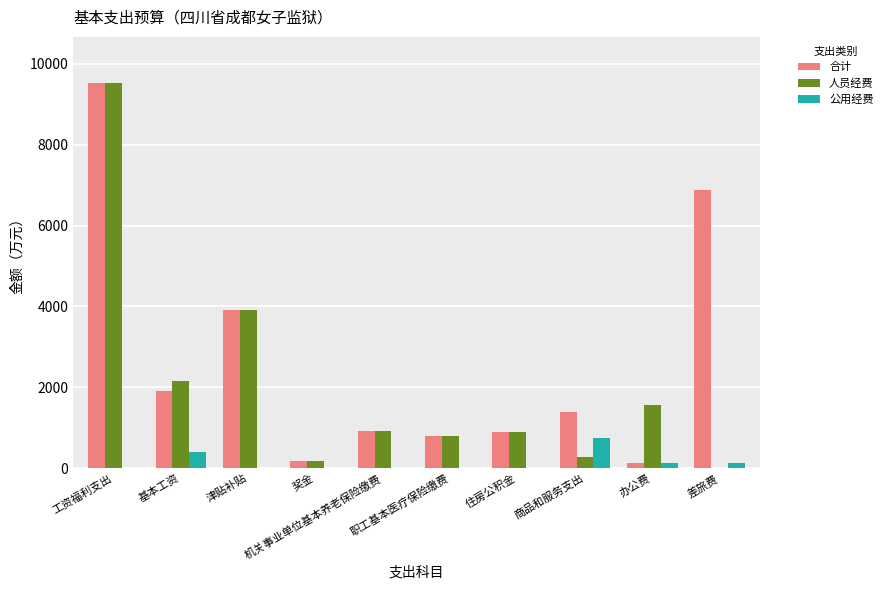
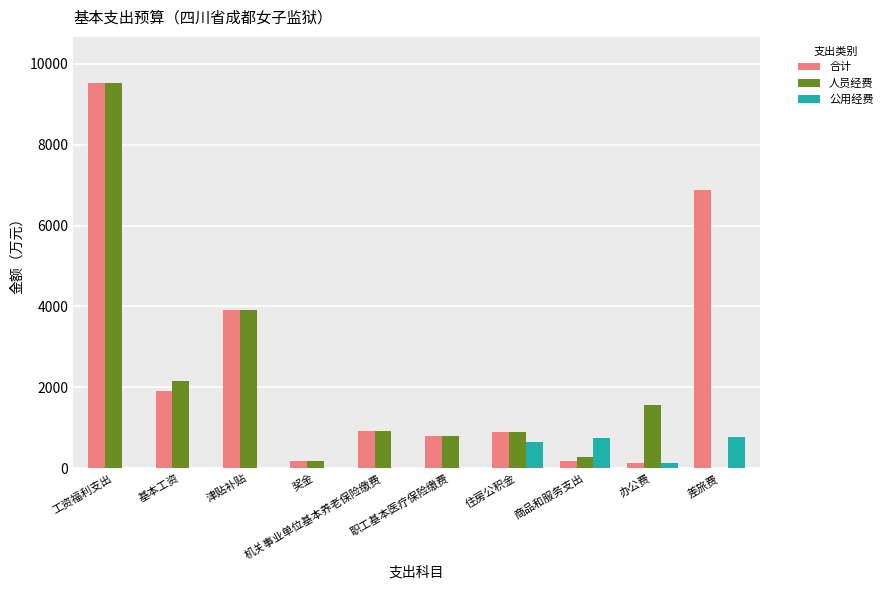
公用经费, 基本工资: 400 -> 0
公用经费, 住房公积金: 0 -> 700
合计, 商品和服务支出: 1400 -> 200
公用经费, 差旅费: 100 -> 800
